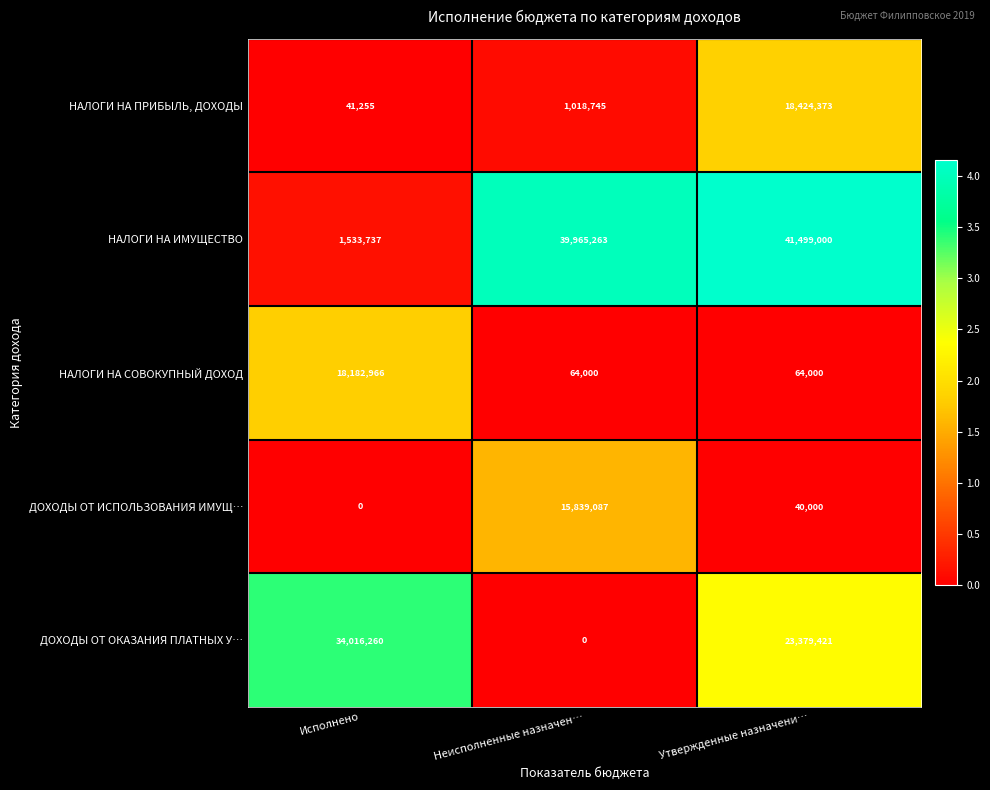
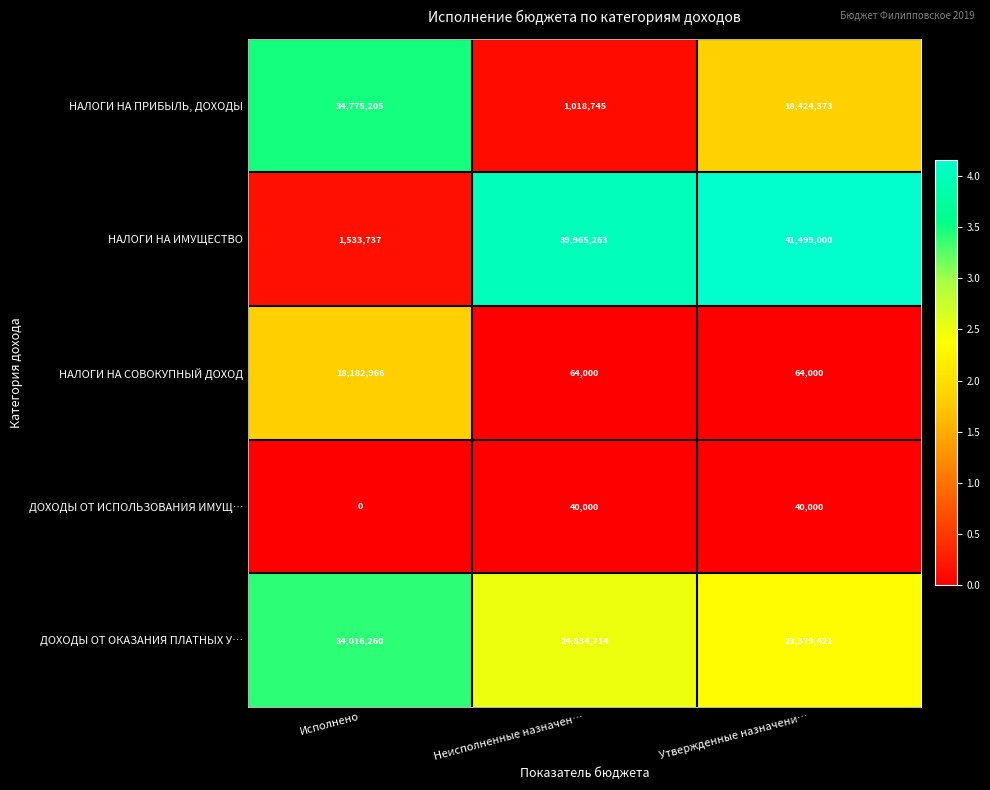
НАЛОГИ НА ПРИБЫЛЬ, ДОХОДЫ, Исполнено: 41,255 -> 34,775,205
ДОХОДЫ ОТ ИСПОЛЬЗОВАНИЯ ИМУЩ…, Неисполненные назначен…: 15,839,087 -> 40,000
ДОХОДЫ ОТ ОКАЗАНИЯ ПЛАТНЫХ У…, Неисполненные назначен…: 0 -> 24,834,714
